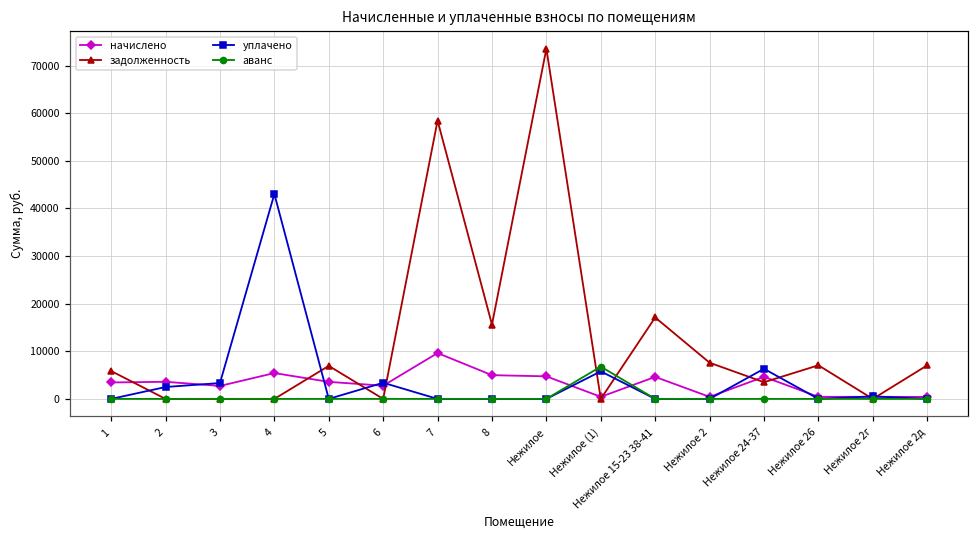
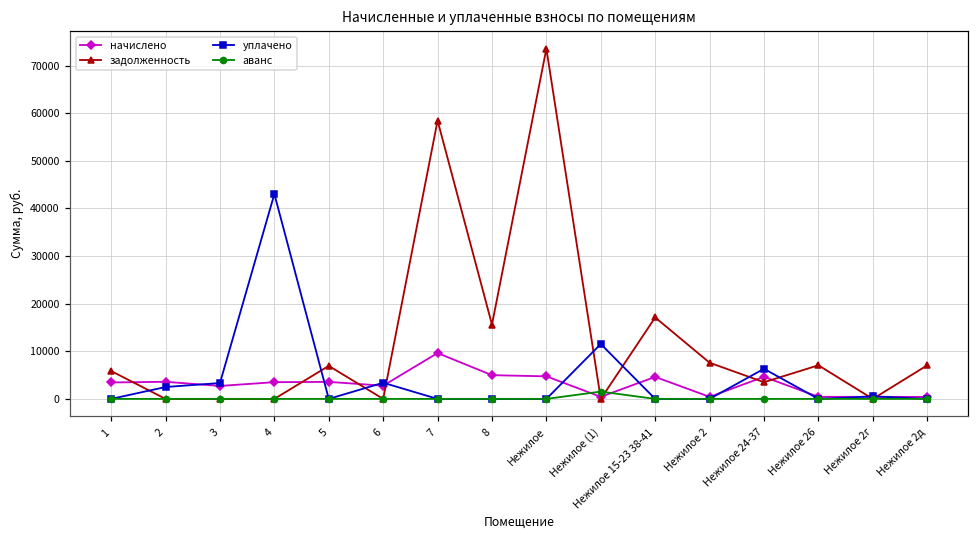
начислено, 4: 5000 -> 4000
уплачено, Нежилое (1): 6000 -> 12000
аванс, Нежилое (1): 7000 -> 2000
